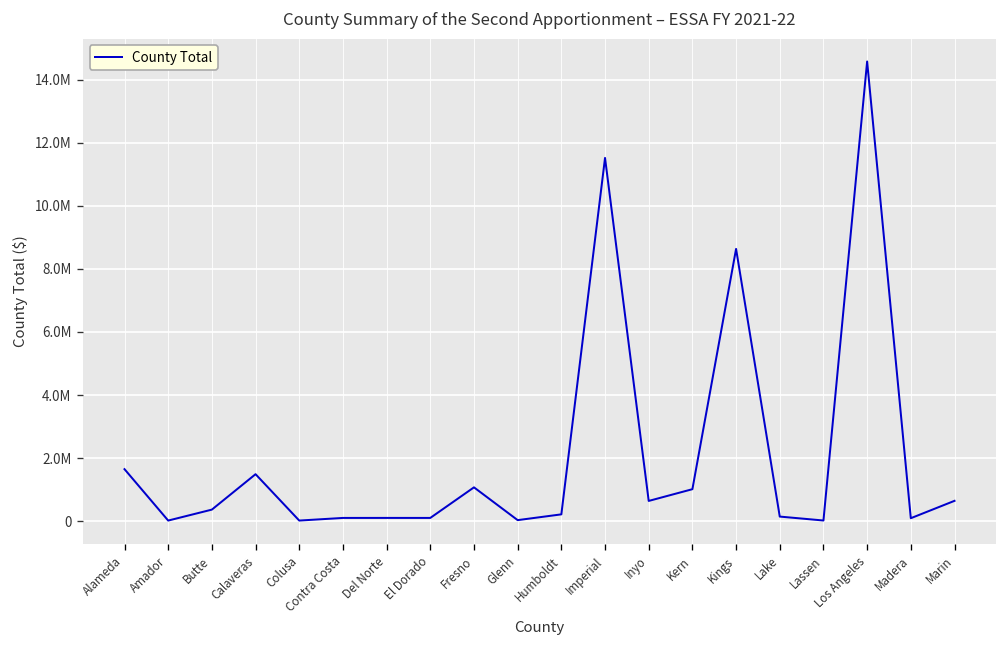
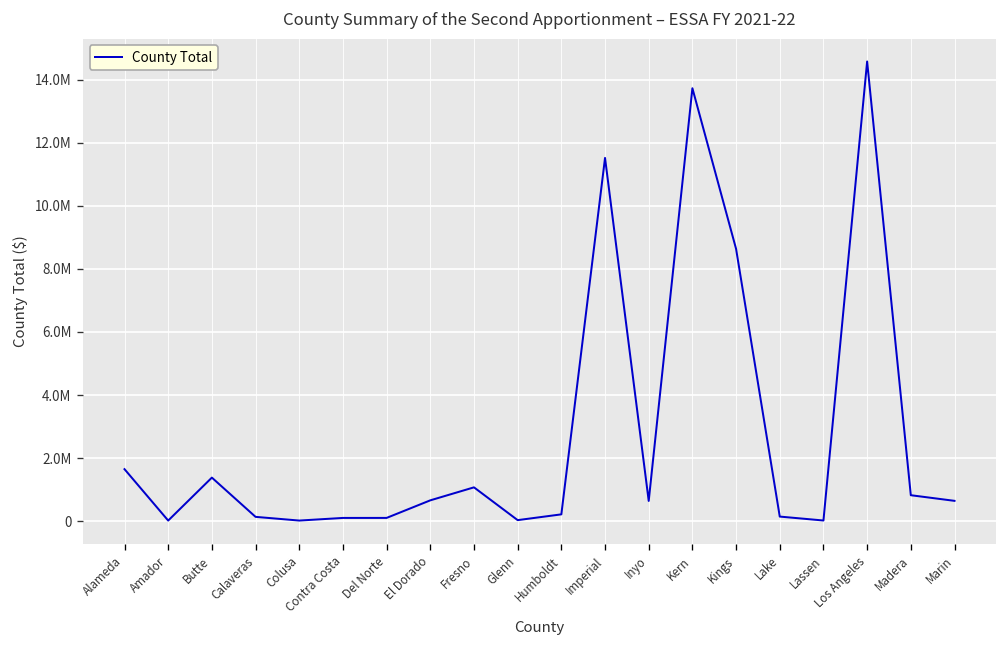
Butte: 400000 -> 1400000
Calaveras: 1500000 -> 100000
El Dorado: 100000 -> 700000
Kern: 1000000 -> 13700000
Madera: 100000 -> 800000
